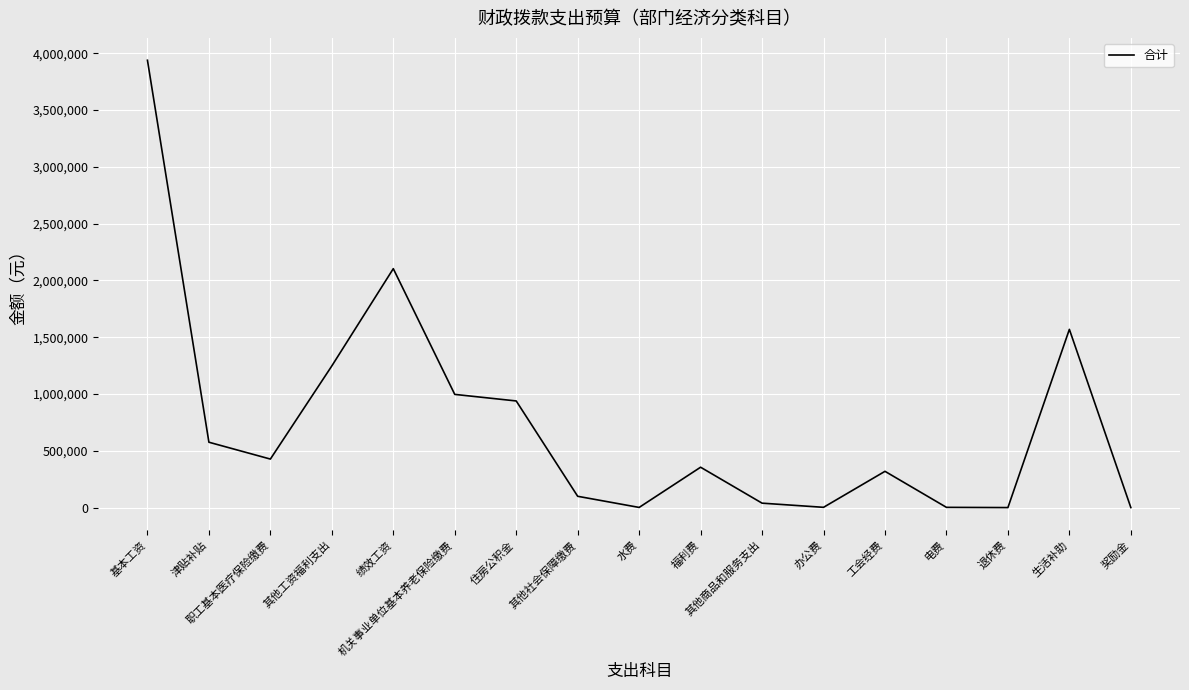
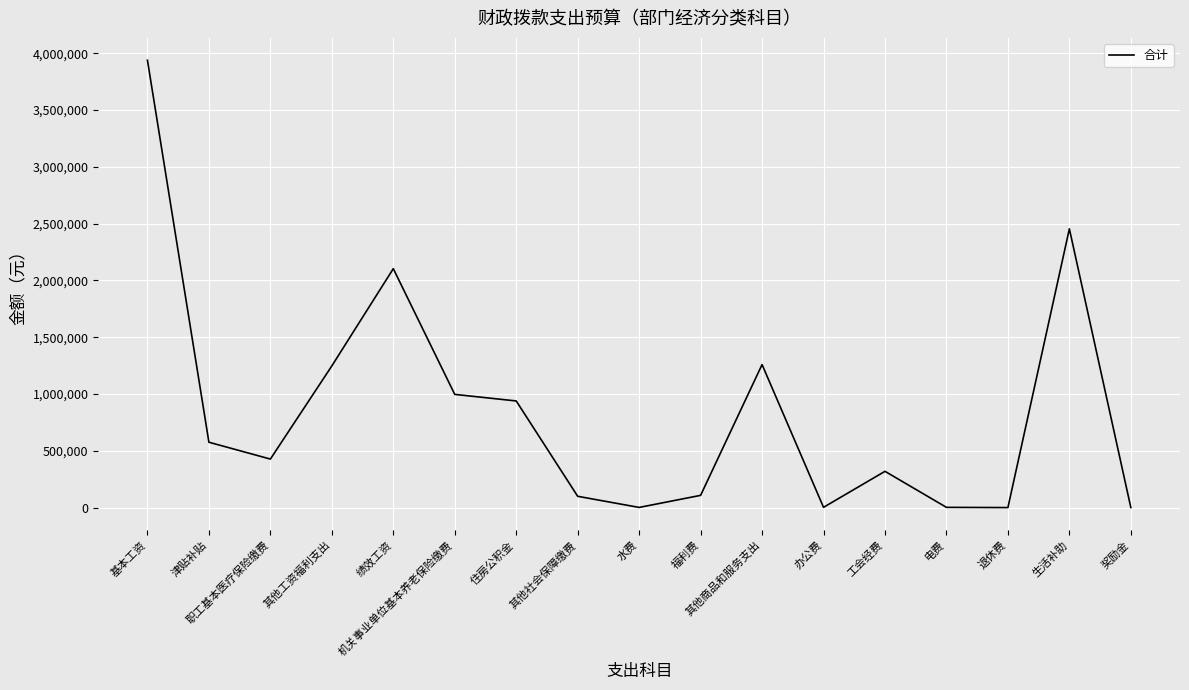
福利费: 360,000 -> 110,000
其他商品和服务支出: 40,000 -> 1,260,000
生活补助: 1,570,000 -> 2,450,000
